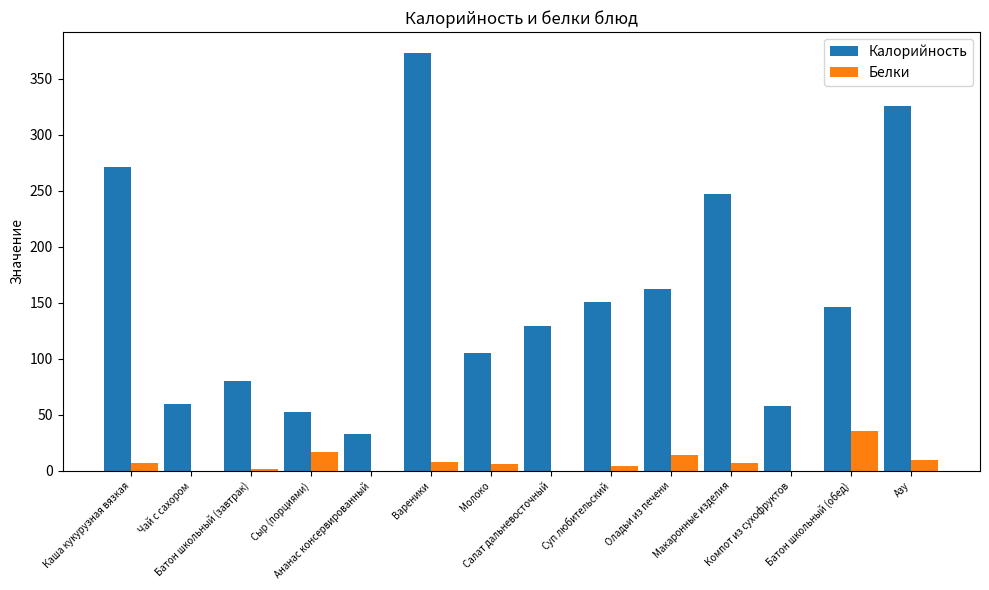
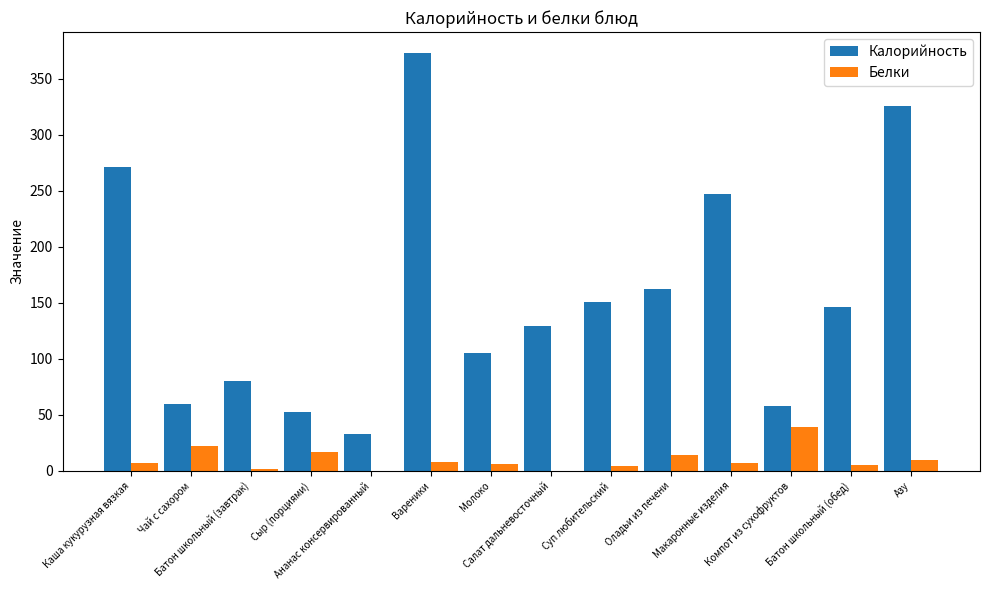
Белки, Чай с сахором: 0 -> 22
Белки, Компот из сухофруктов: 0 -> 39
Белки, Батон школьный (обед): 36 -> 5
